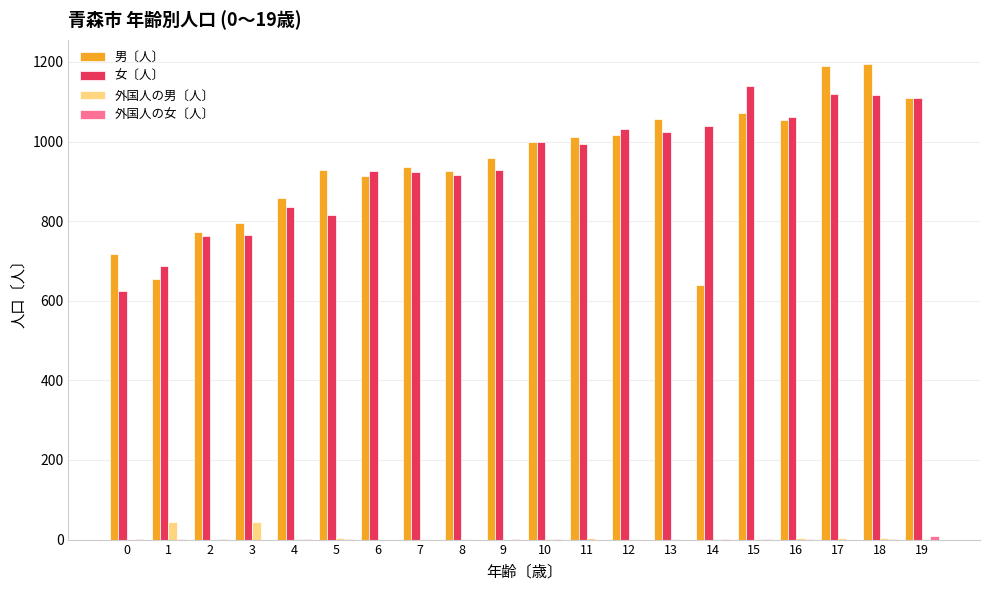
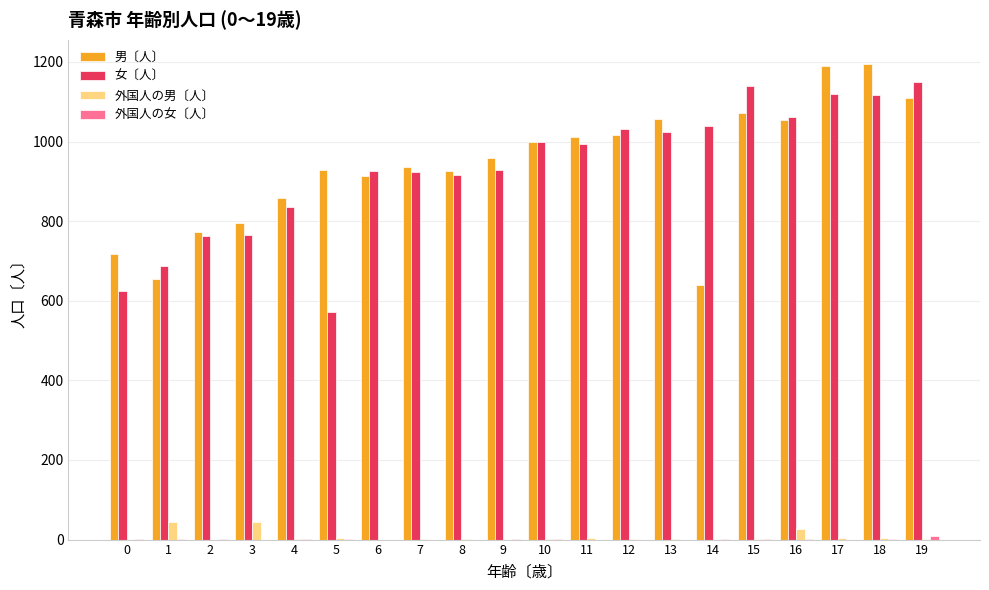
女〔人〕, 5: 820 -> 570
外国人の男〔人〕, 16: 0 -> 30
女〔人〕, 19: 1110 -> 1150
